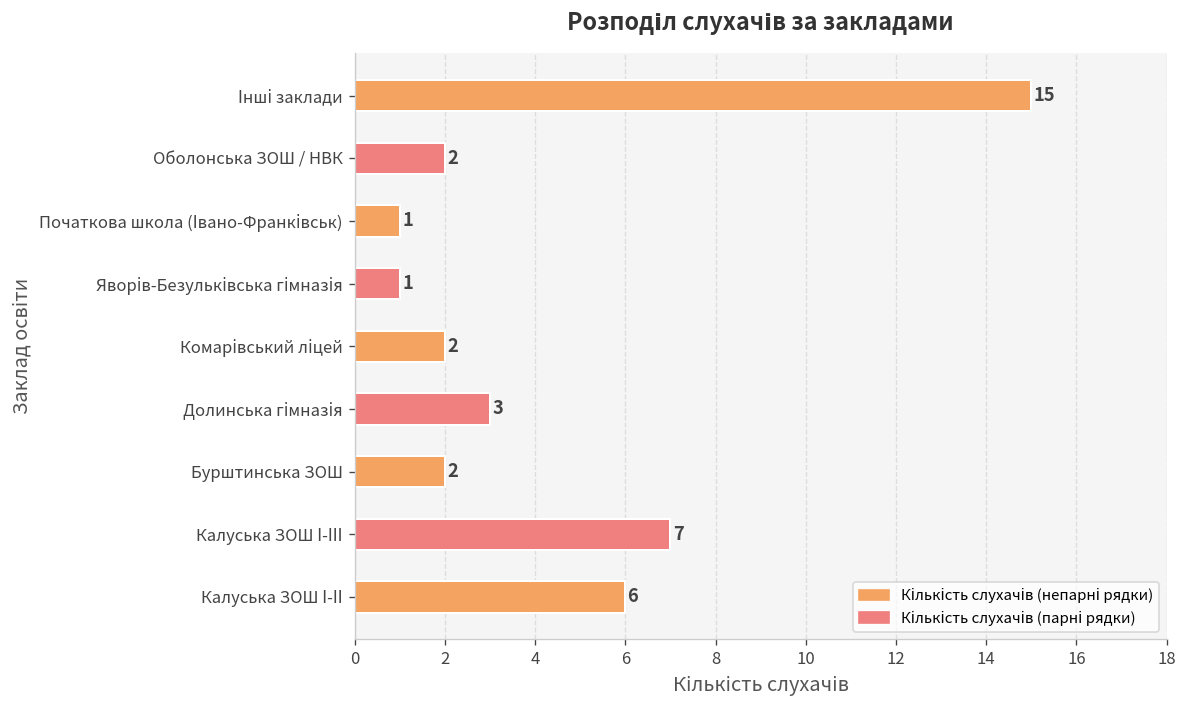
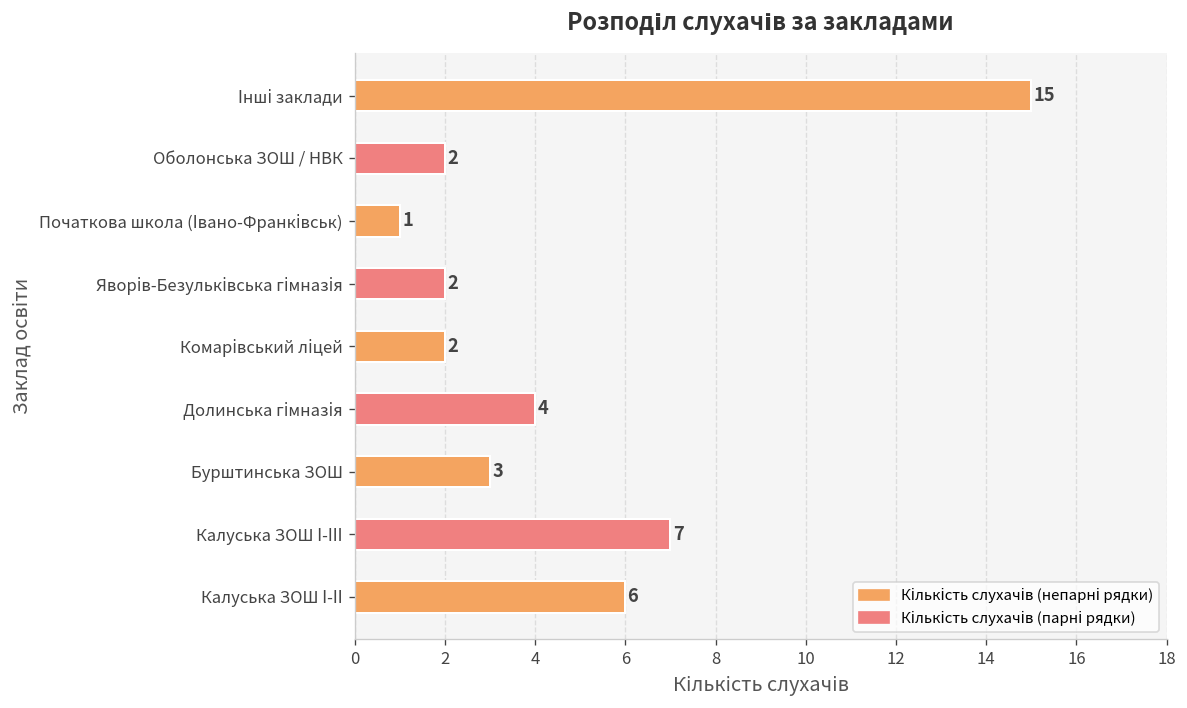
Яворів-Безульківська гімназія: 1 -> 2
Долинська гімназія: 3 -> 4
Бурштинська ЗОШ: 2 -> 3
